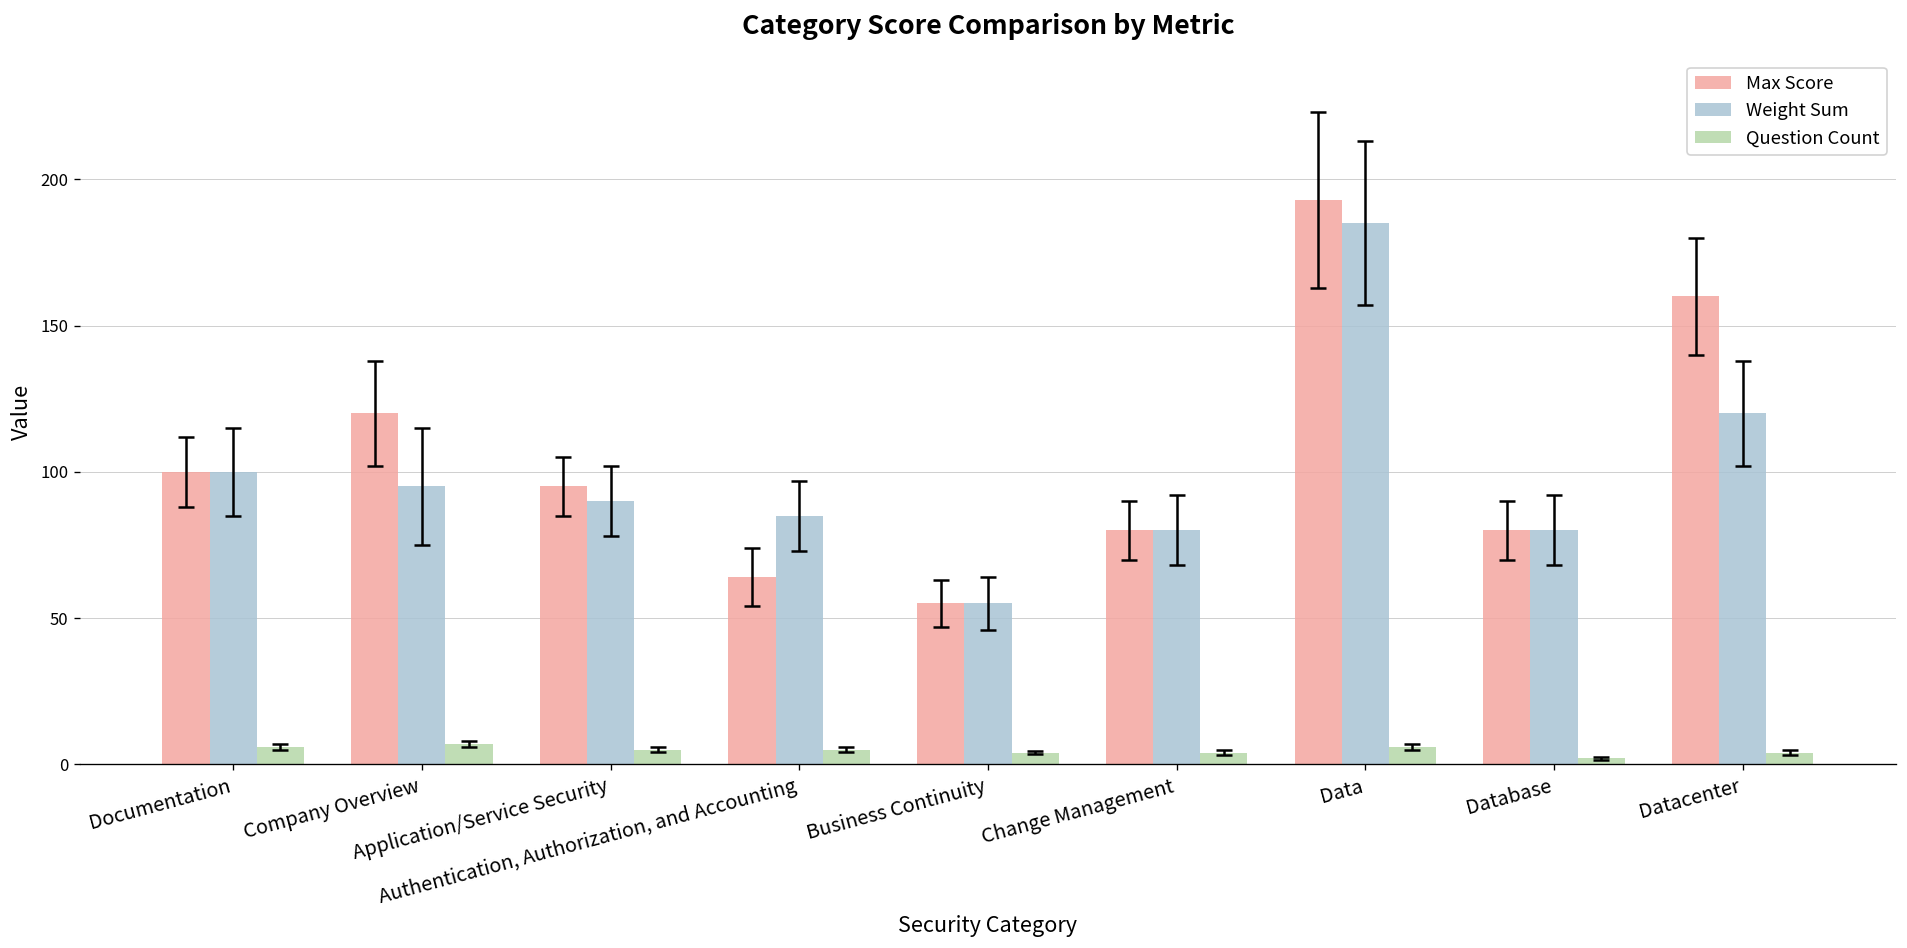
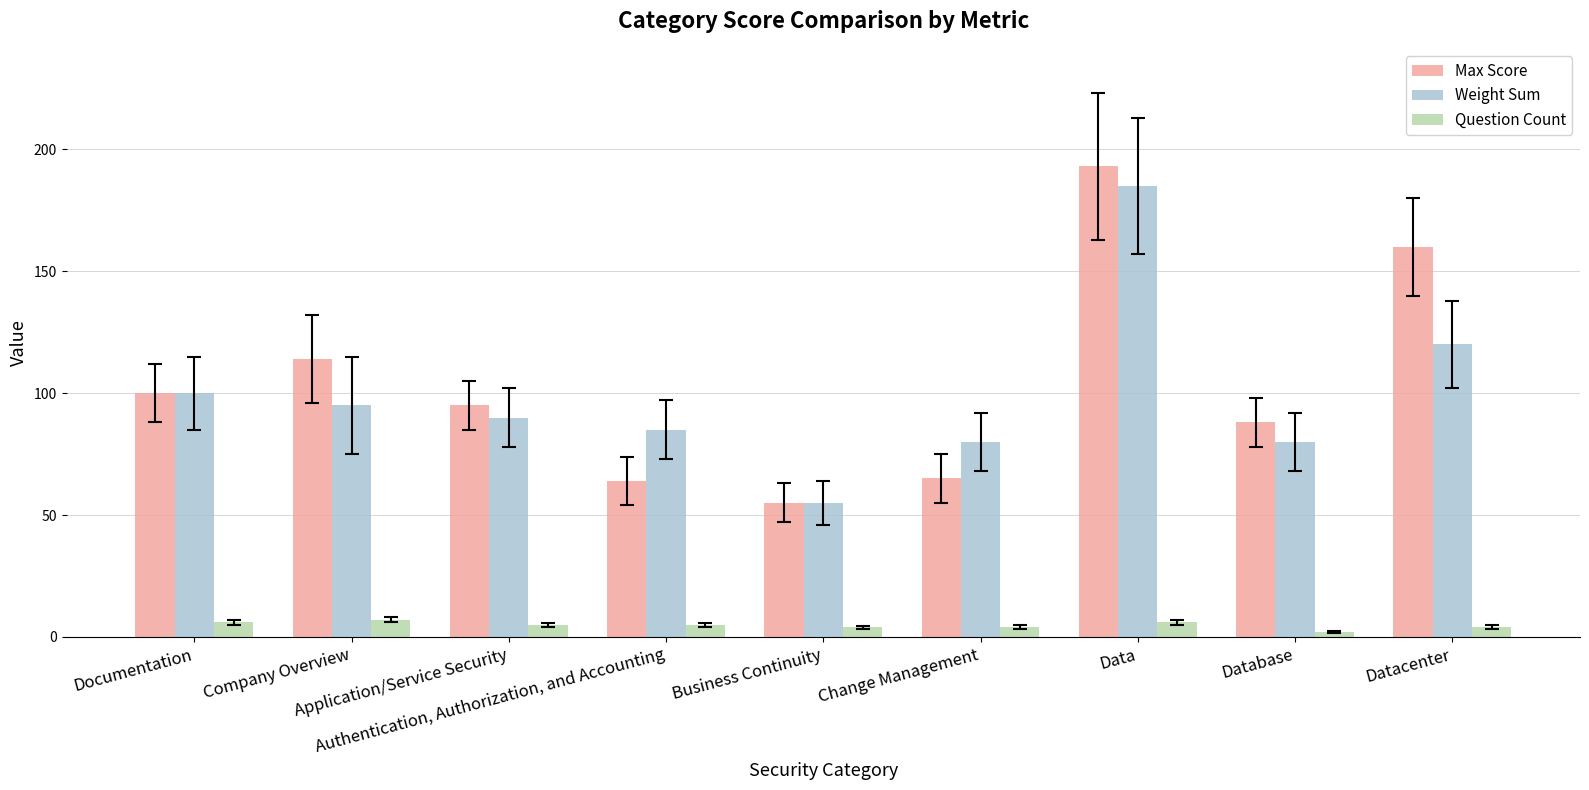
Max Score, Company Overview: 120 -> 114
Max Score, Change Management: 80 -> 65
Max Score, Database: 80 -> 88
